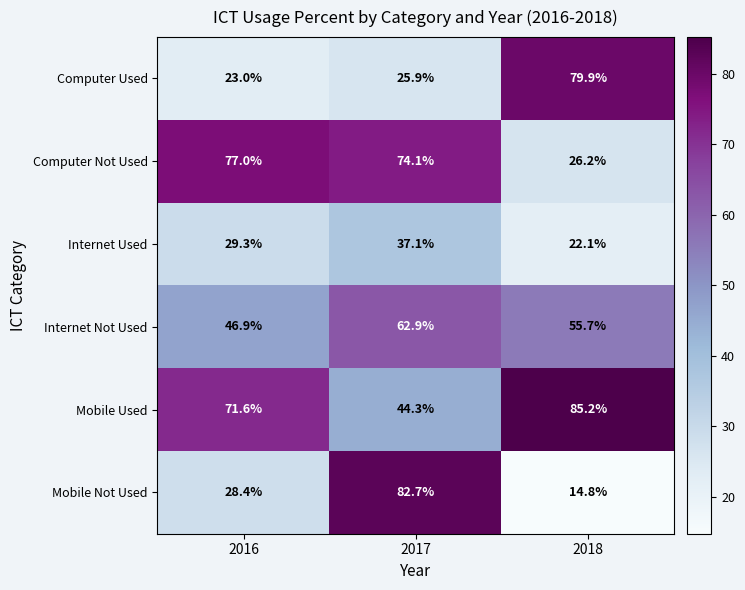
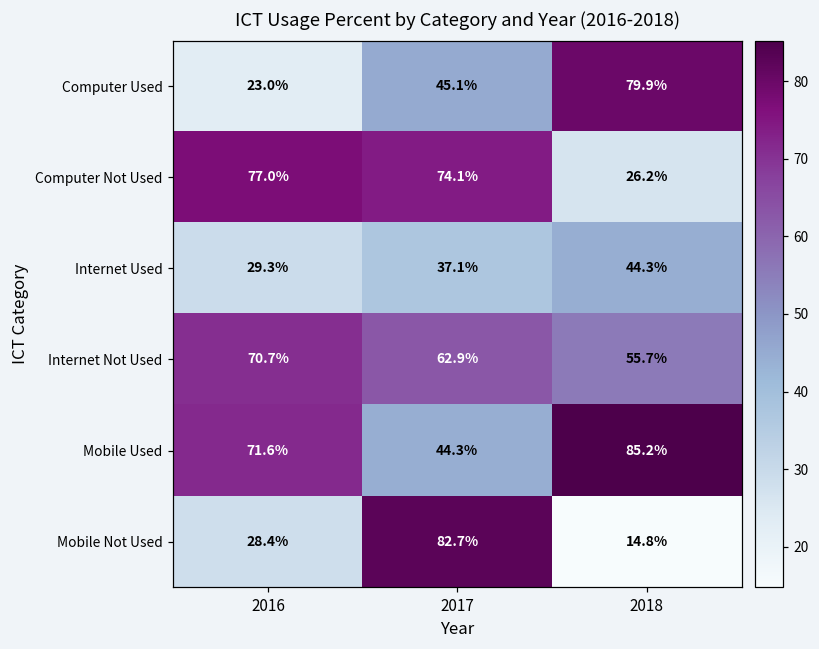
Computer Used, 2017: 25.9% -> 45.1%
Internet Used, 2018: 22.1% -> 44.3%
Internet Not Used, 2016: 46.9% -> 70.7%
